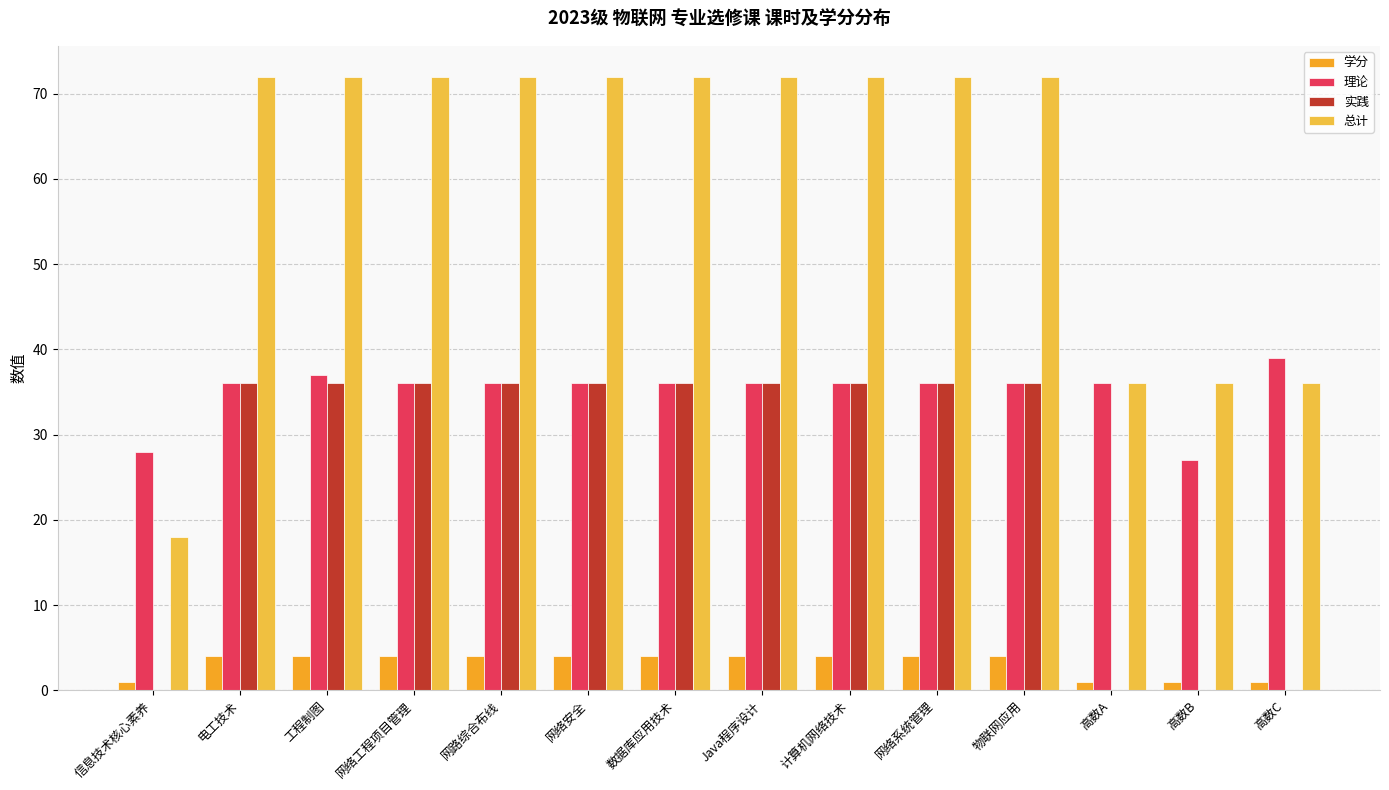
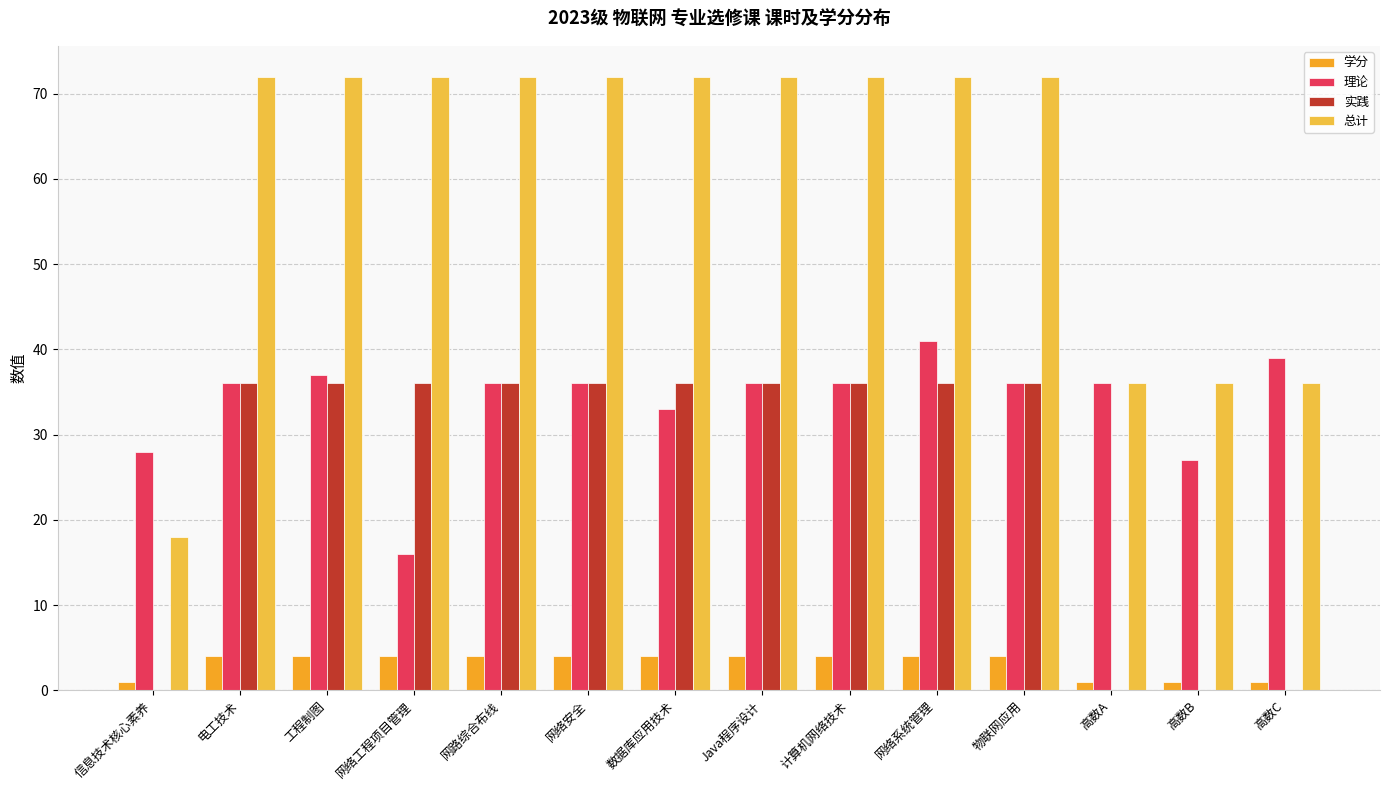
理论, 网络工程项目管理: 36 -> 16
理论, 数据库应用技术: 36 -> 33
理论, 网络系统管理: 36 -> 41
